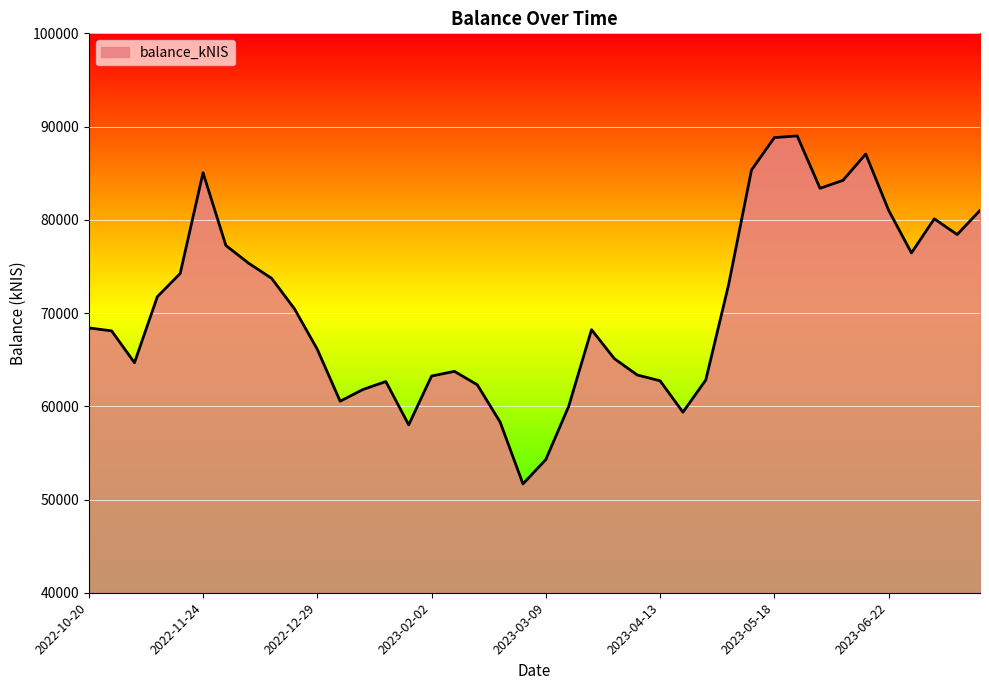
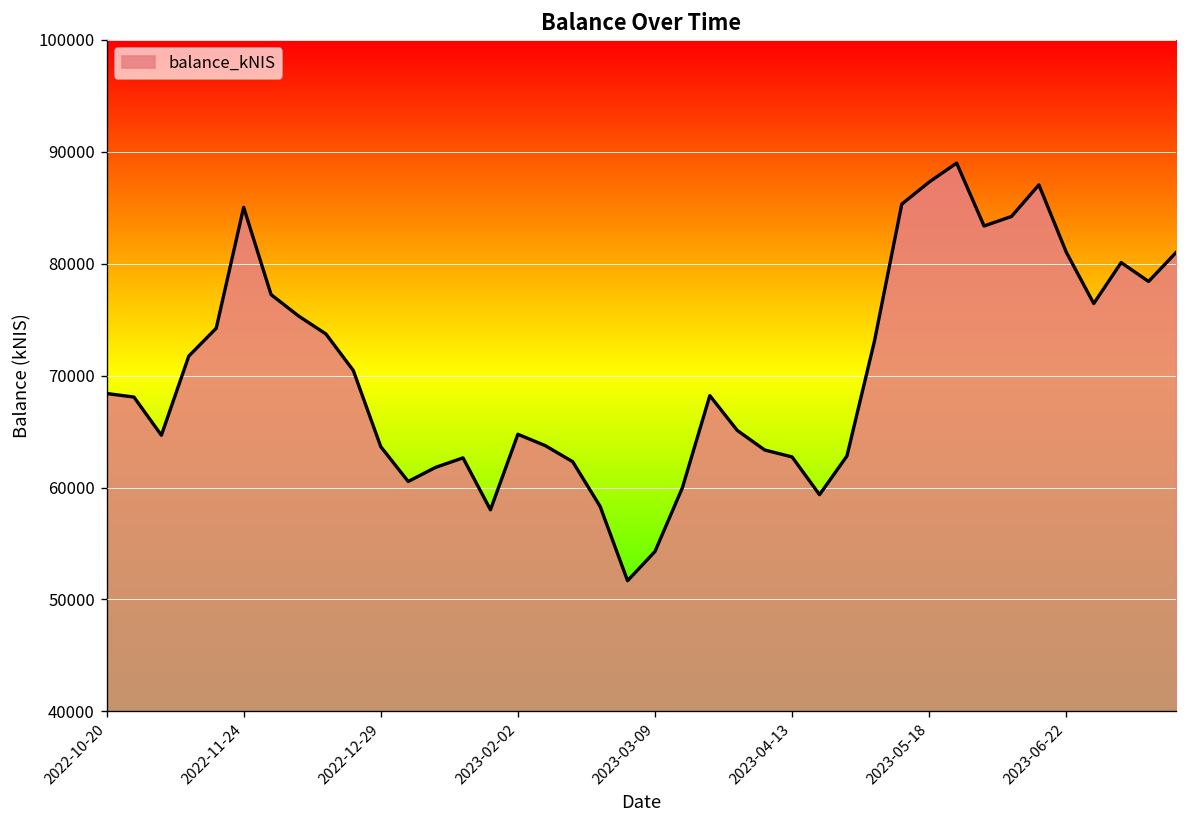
2022-12-29: 66000 -> 64000
2023-02-02: 63000 -> 65000
2023-05-18: 89000 -> 87000
